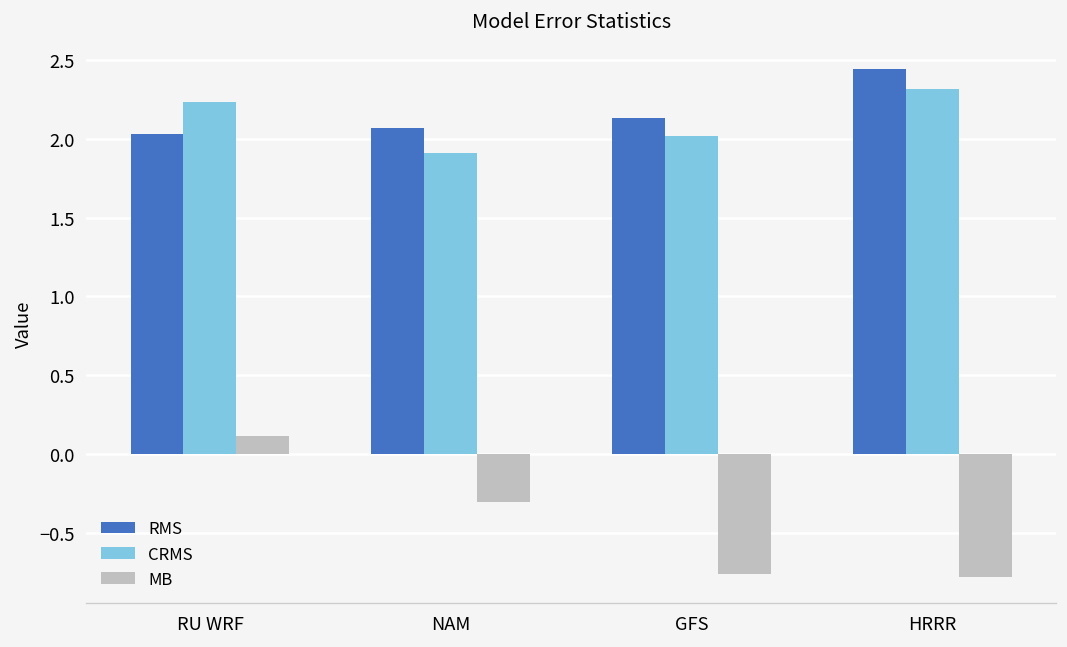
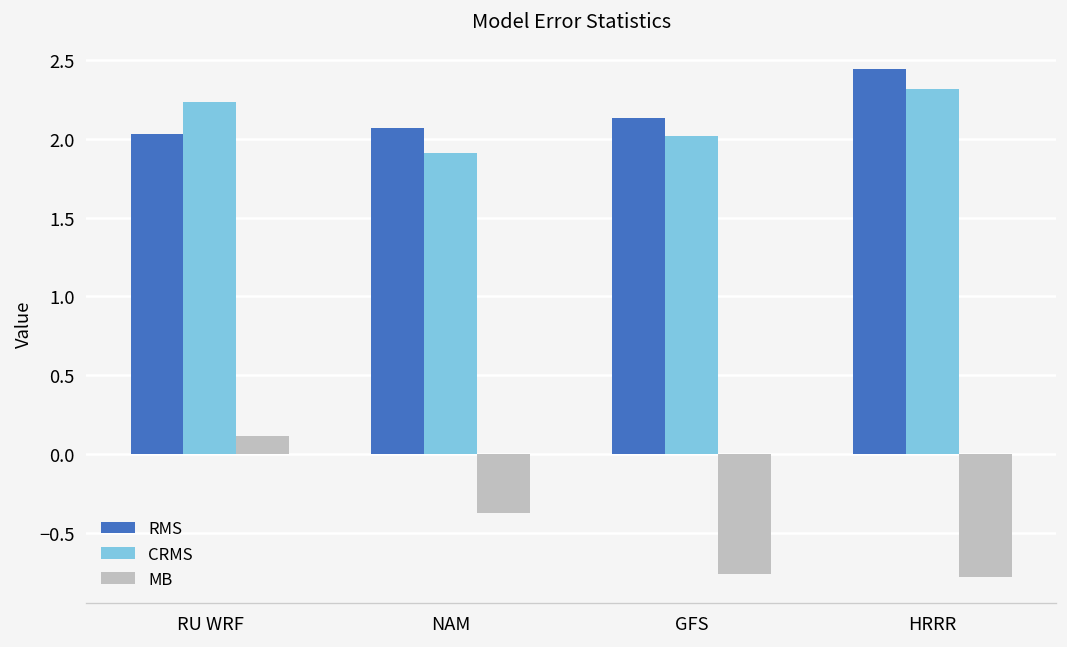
MB, NAM: -0.30 -> -0.37
